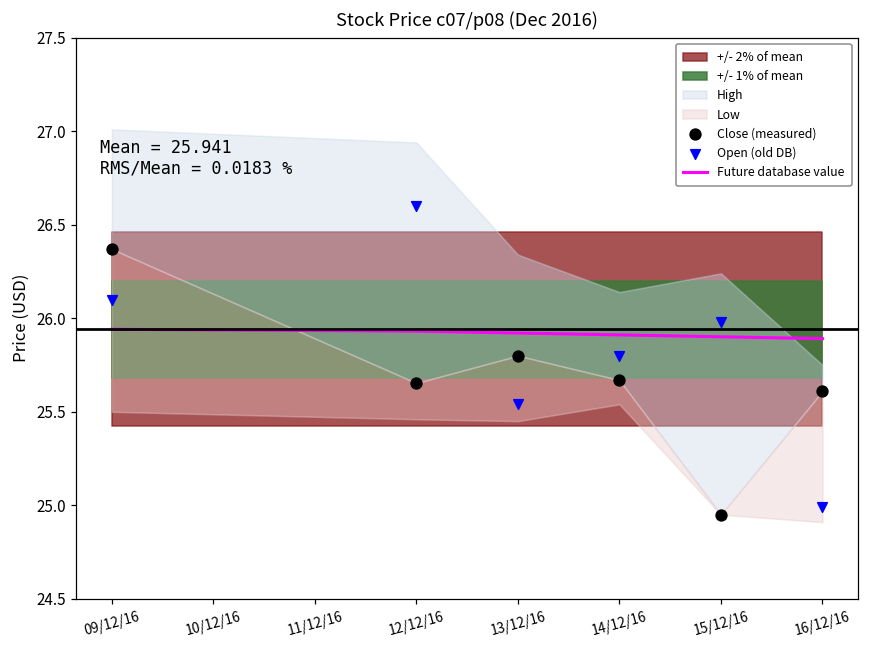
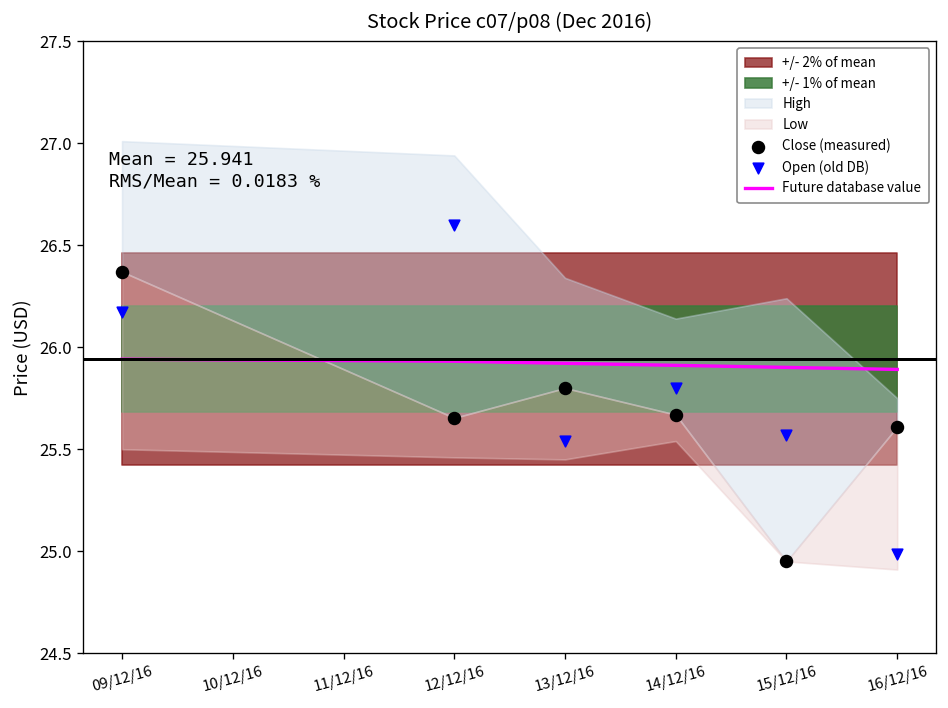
Open (old DB), 09/12/16: 26.10 -> 26.17
Open (old DB), 15/12/16: 25.98 -> 25.57
